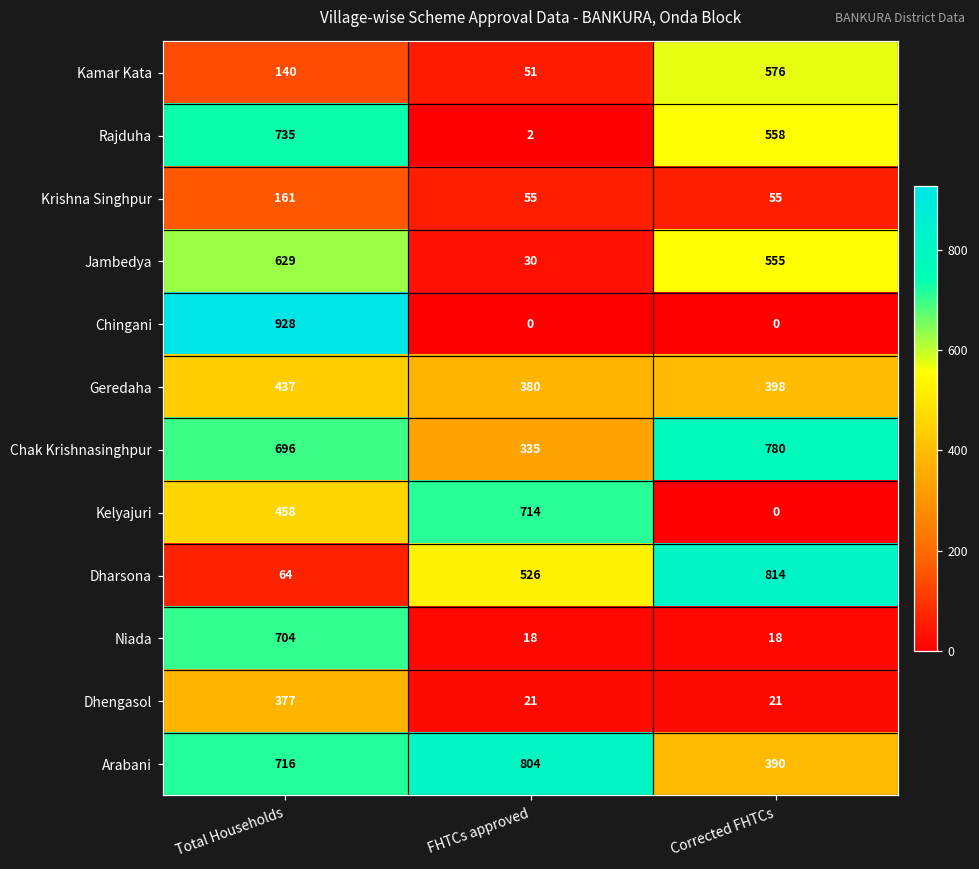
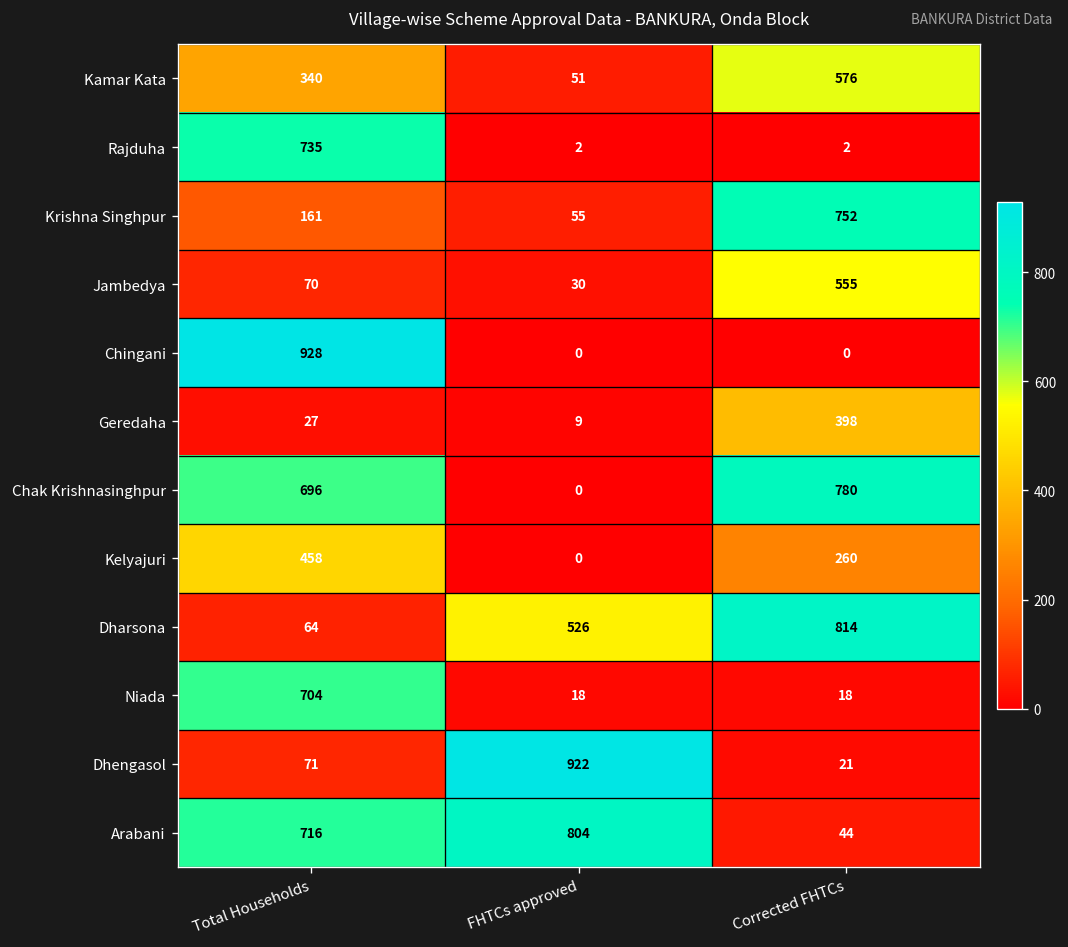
Kamar Kata, Total Households: 140 -> 340
Rajduha, Corrected FHTCs: 558 -> 2
Krishna Singhpur, Corrected FHTCs: 55 -> 752
Jambedya, Total Households: 629 -> 70
Geredaha, Total Households: 437 -> 27
Geredaha, FHTCs approved: 380 -> 9
Chak Krishnasinghpur, FHTCs approved: 335 -> 0
Kelyajuri, FHTCs approved: 714 -> 0
Kelyajuri, Corrected FHTCs: 0 -> 260
Dhengasol, Total Households: 377 -> 71
Dhengasol, FHTCs approved: 21 -> 922
Arabani, Corrected FHTCs: 390 -> 44
